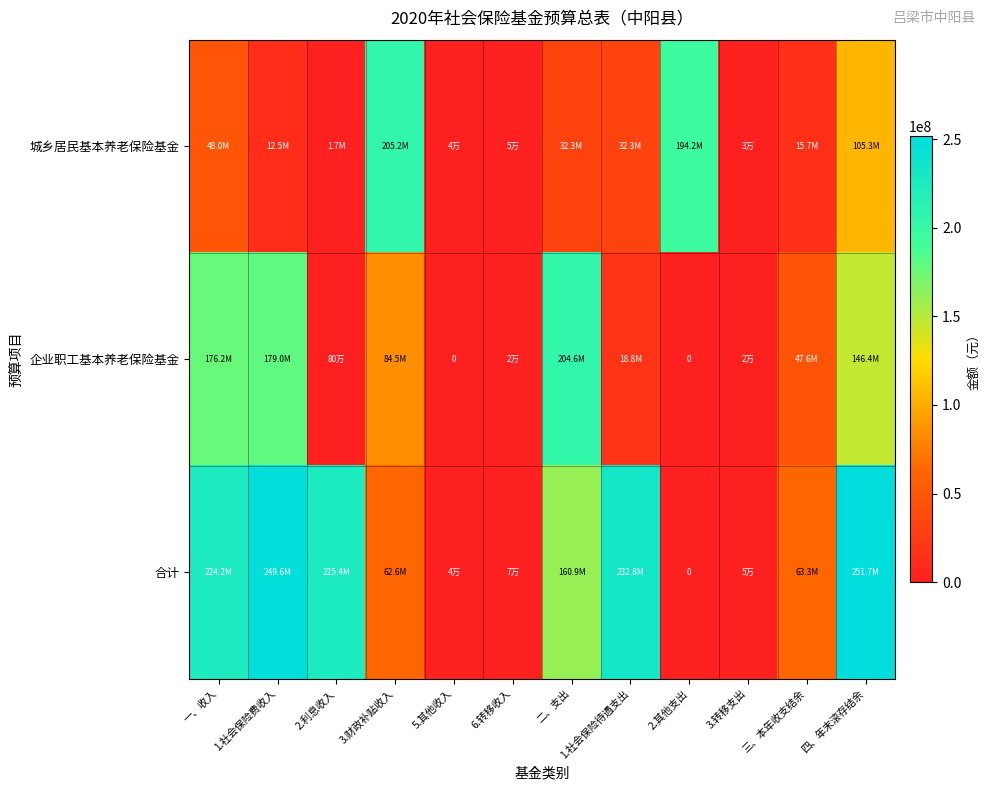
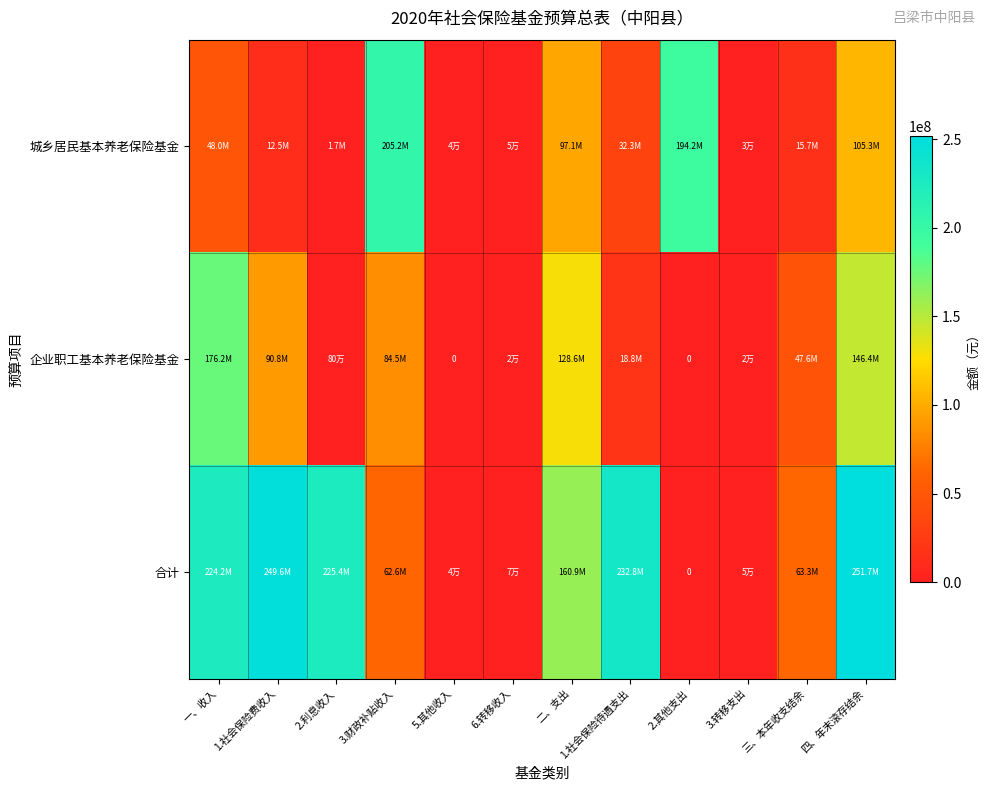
城乡居民基本养老保险基金, 二、支出: 32.3M -> 97.1M
企业职工基本养老保险基金, 1.社会保险费收入: 179.0M -> 90.8M
企业职工基本养老保险基金, 二、支出: 204.6M -> 128.6M
